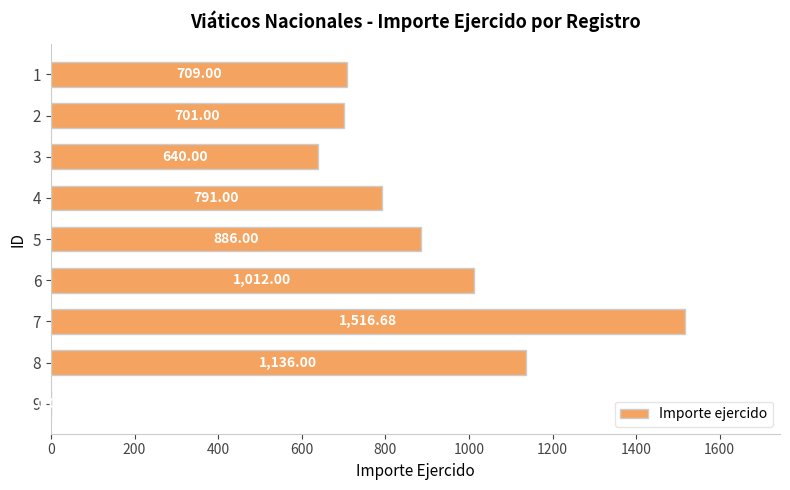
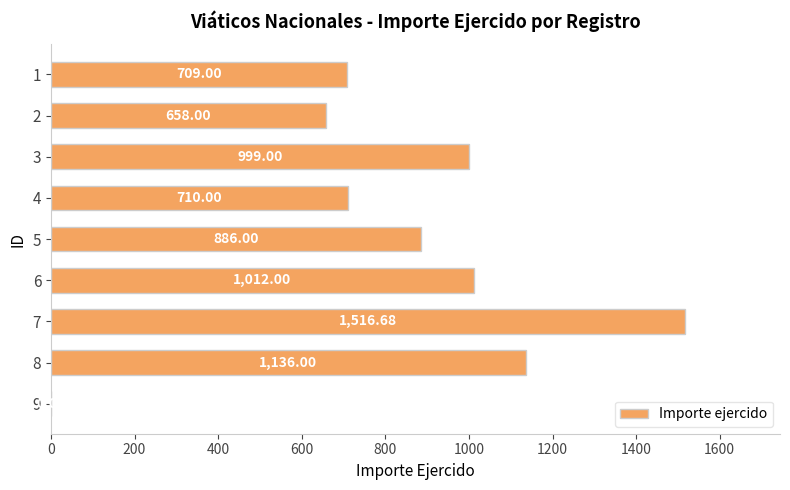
2: 701.00 -> 658.00
3: 640.00 -> 999.00
4: 791.00 -> 710.00
